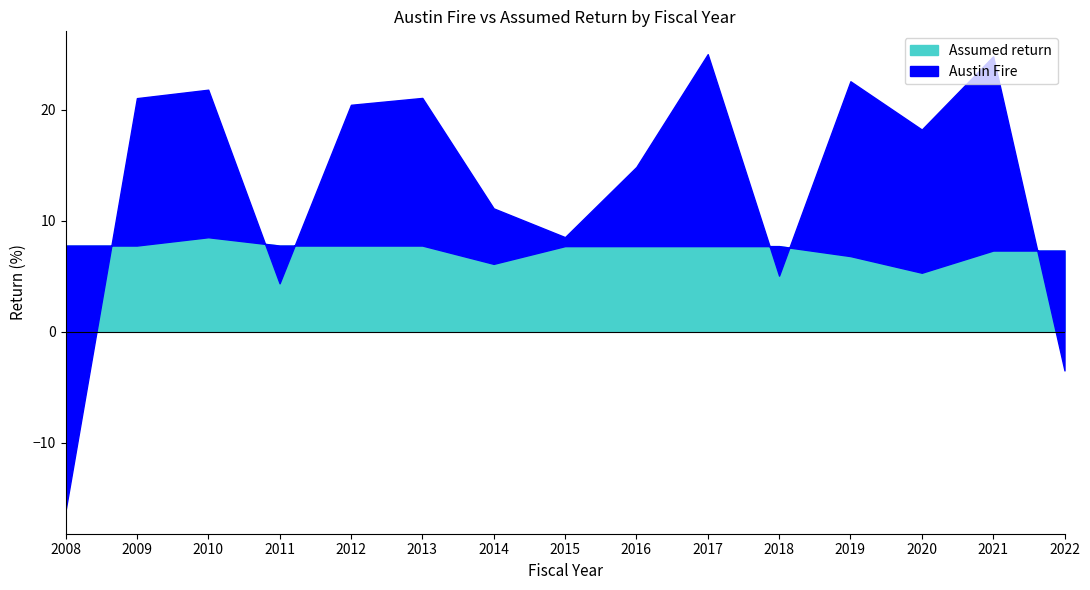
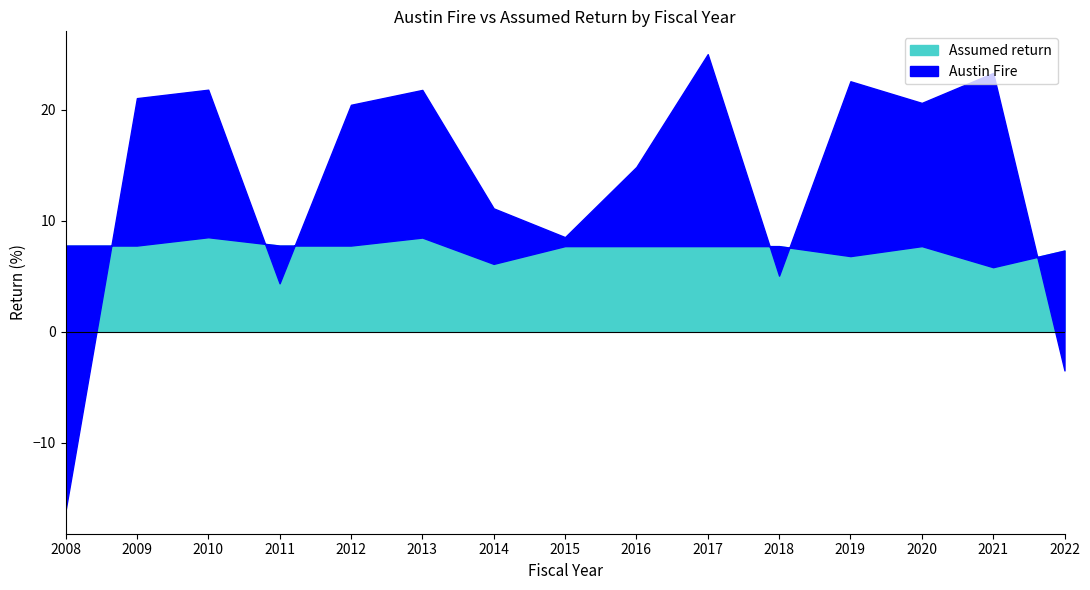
Assumed return, 2013: 7.8 -> 8.5
Assumed return, 2020: 5.3 -> 7.7
Assumed return, 2021: 7.3 -> 5.8
